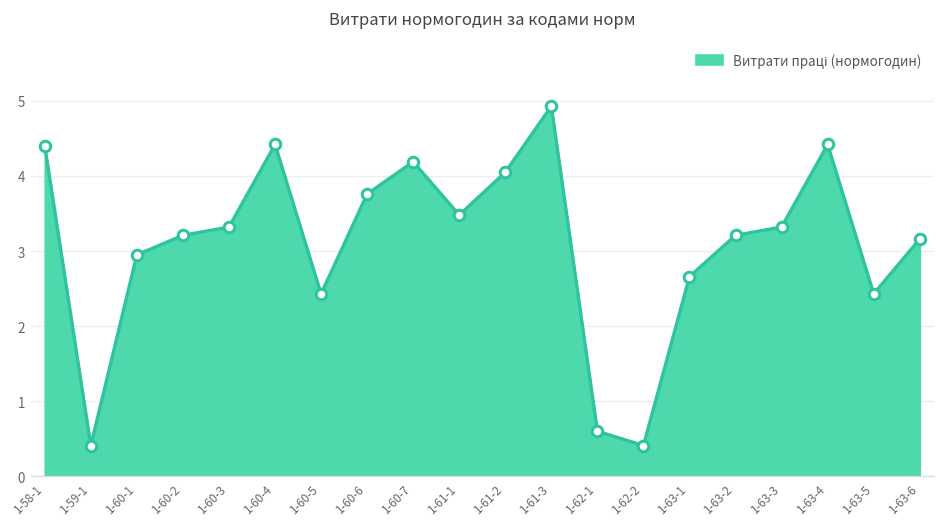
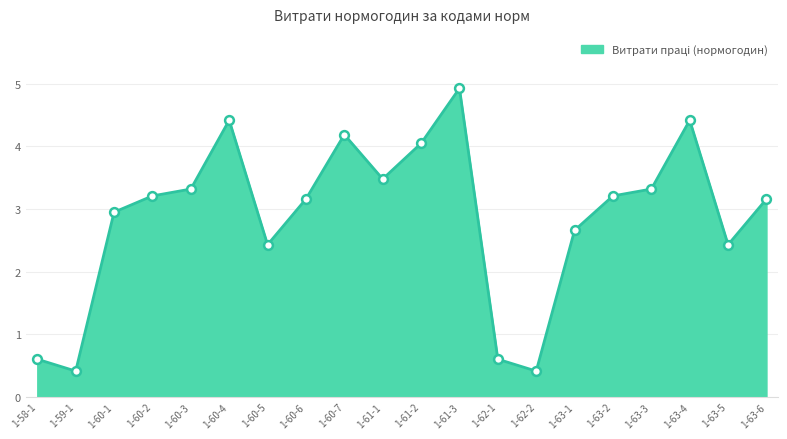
1-58-1: 4.4 -> 0.6
1-60-6: 3.8 -> 3.2
